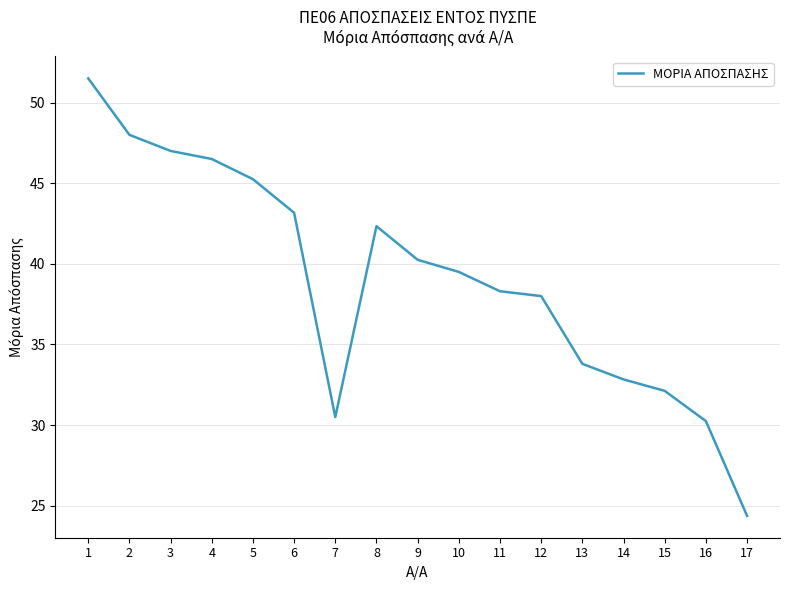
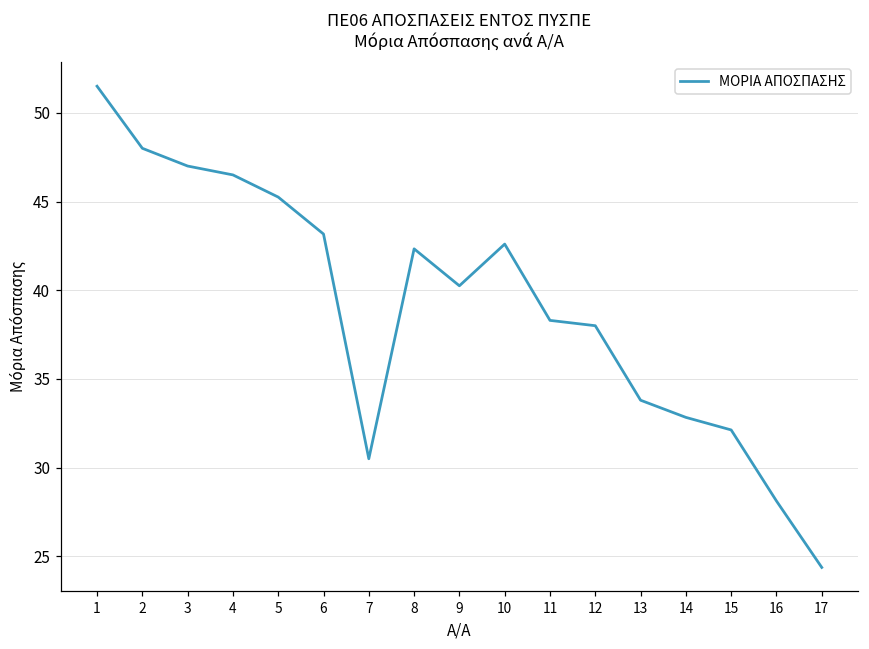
10: 39.5 -> 42.6
16: 30.3 -> 28.1
